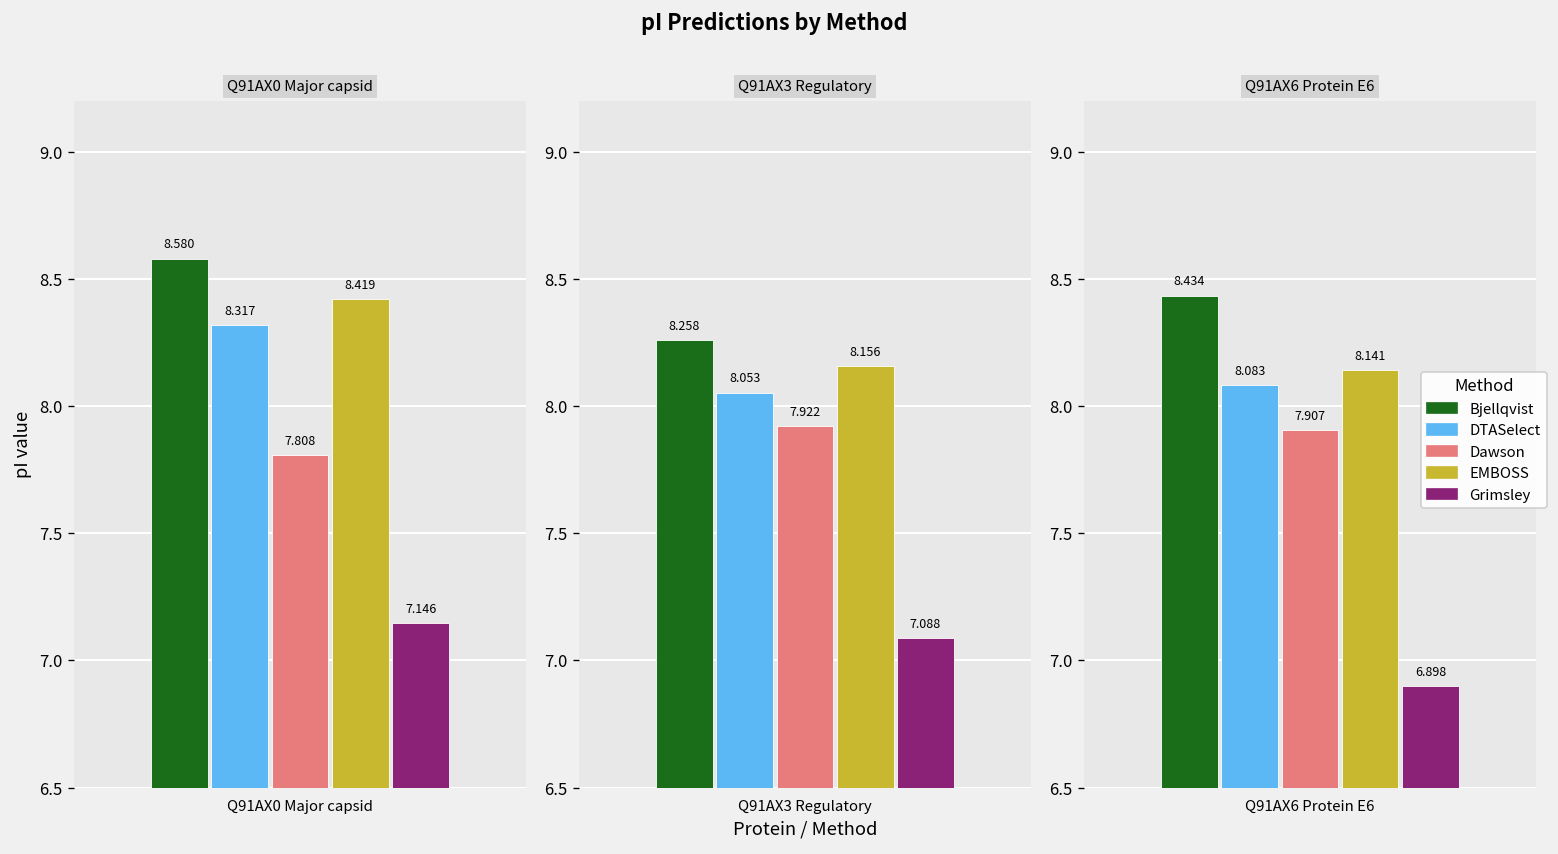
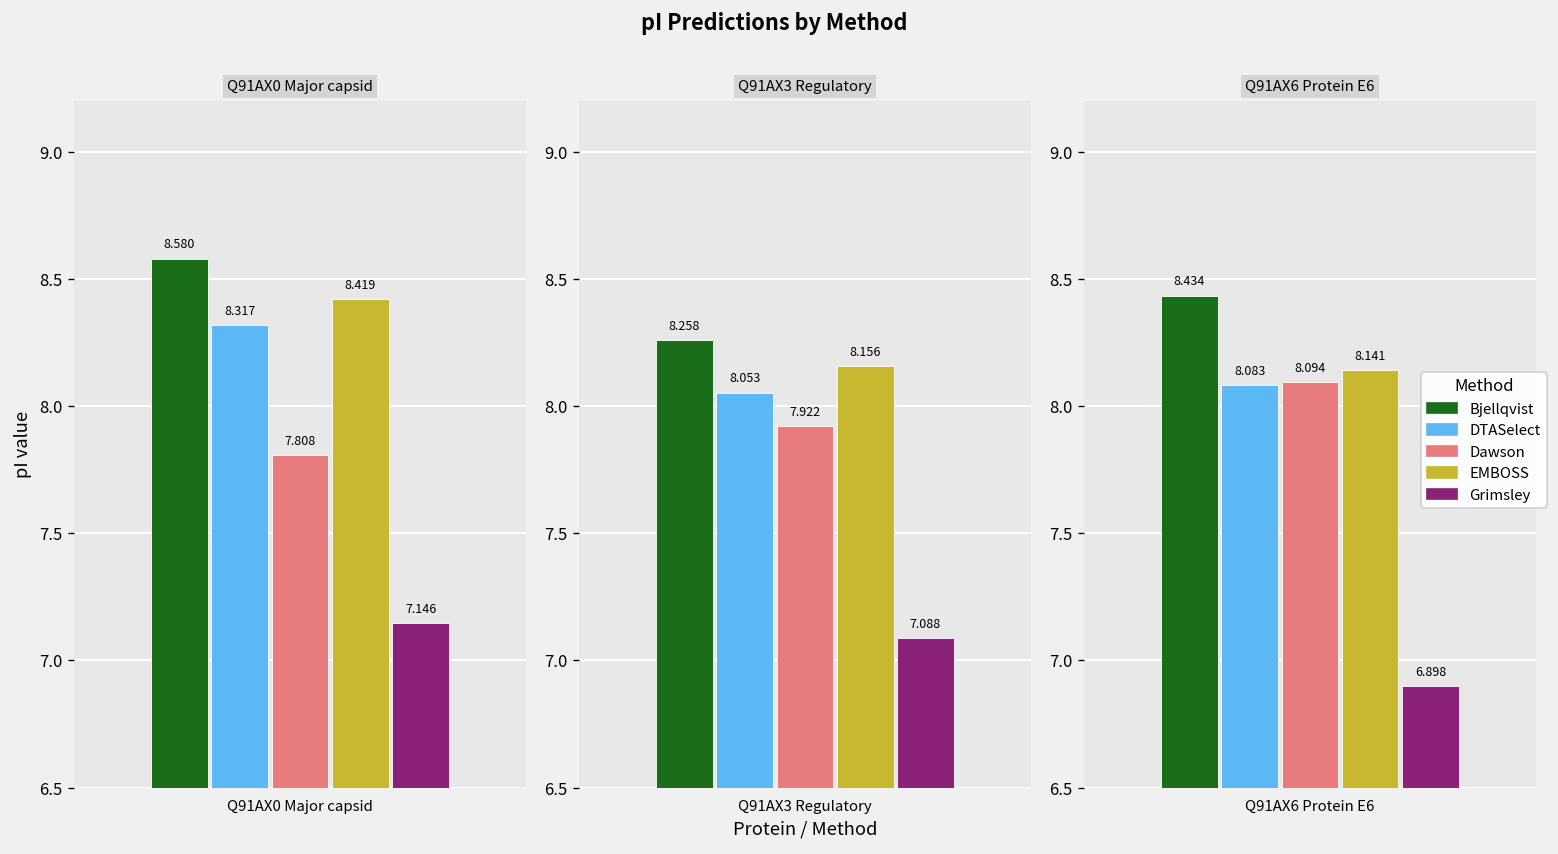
Q91AX6 Protein E6, Q91AX6 Protein E6: 7.907 -> 8.094
